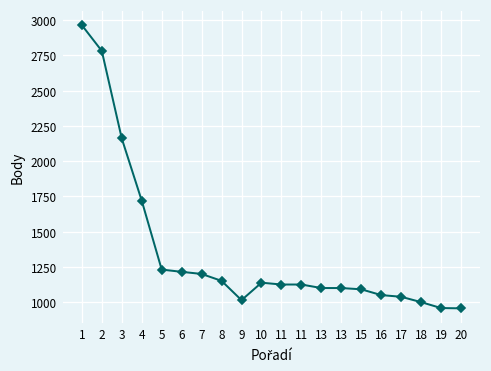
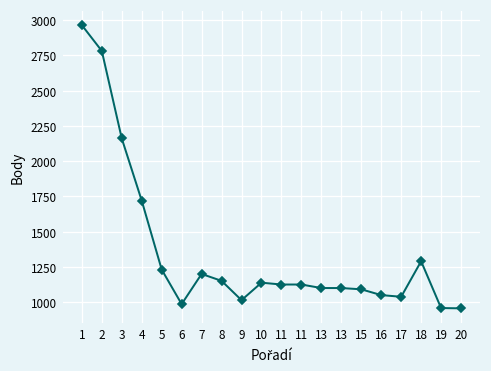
6: 1220 -> 990
18: 1000 -> 1290
